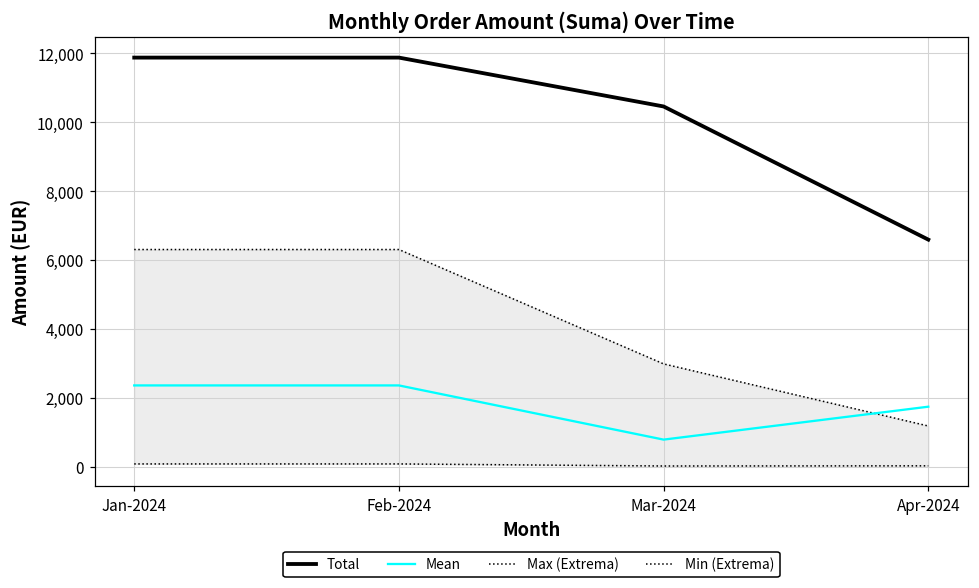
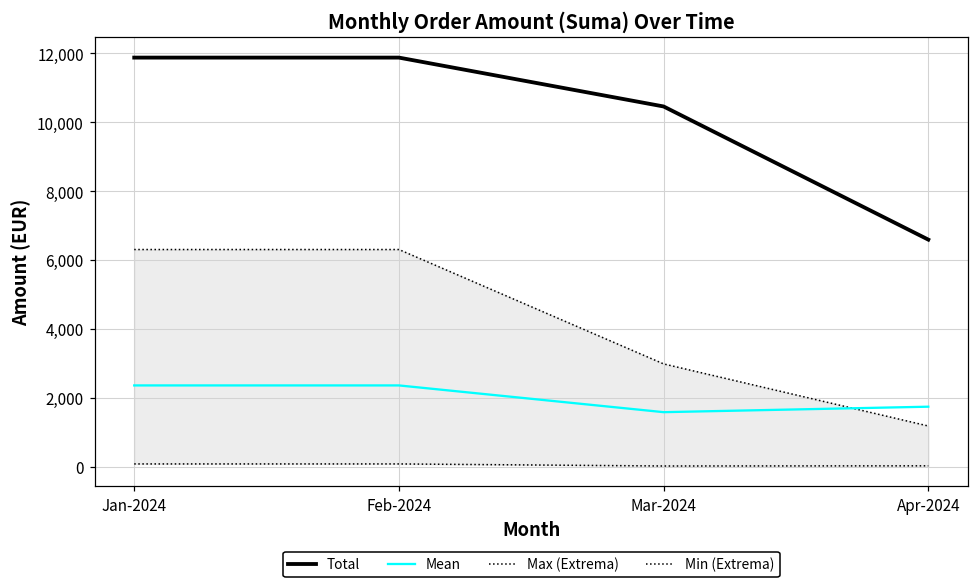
Mean, Mar-2024: 800 -> 1,600
